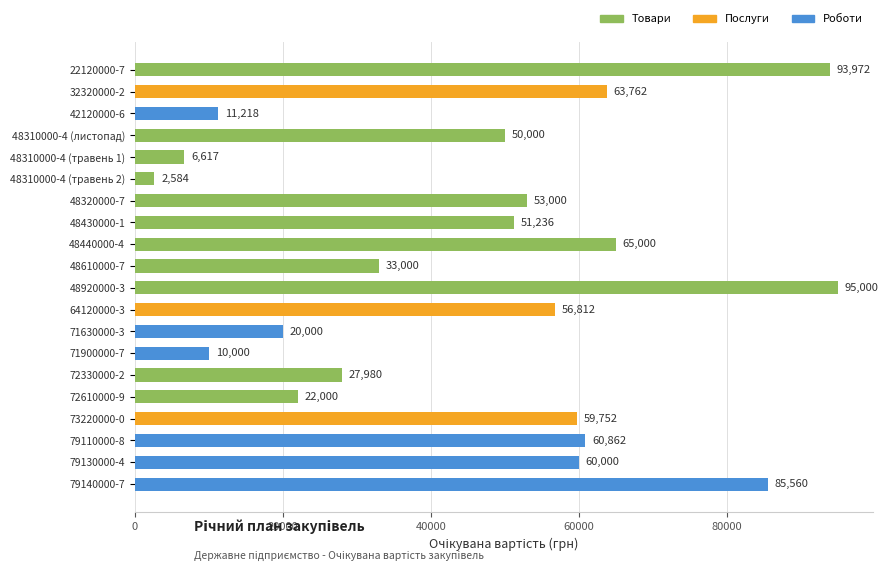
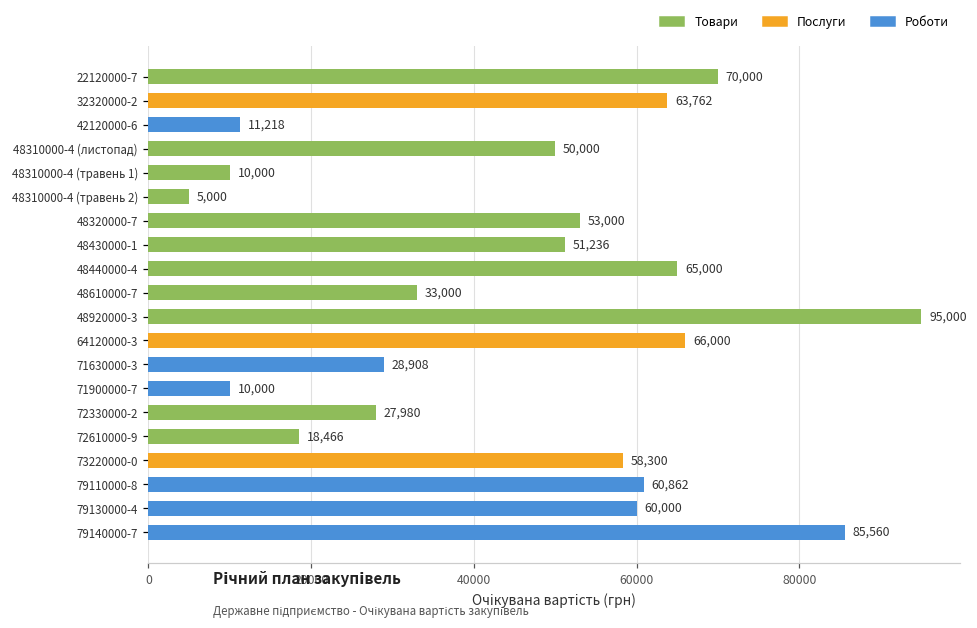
22120000-7: 93,972 -> 70,000
48310000-4 (травень 1): 6,617 -> 10,000
48310000-4 (травень 2): 2,584 -> 5,000
64120000-3: 56,812 -> 66,000
71630000-3: 20,000 -> 28,908
72610000-9: 22,000 -> 18,466
73220000-0: 59,752 -> 58,300
